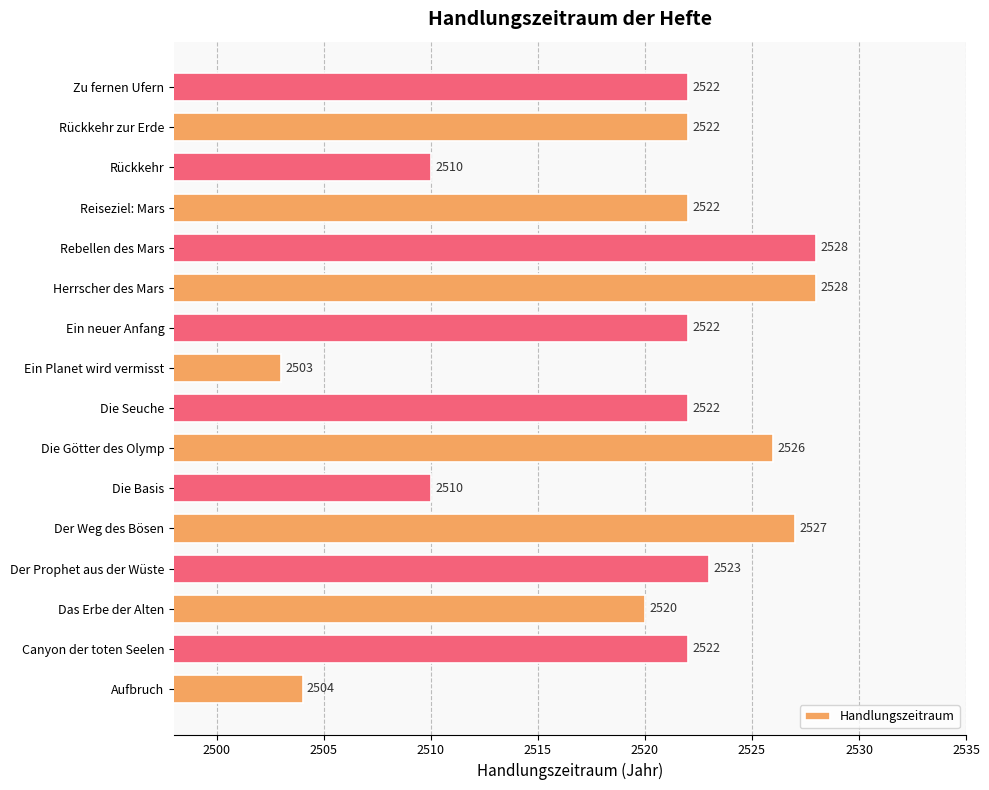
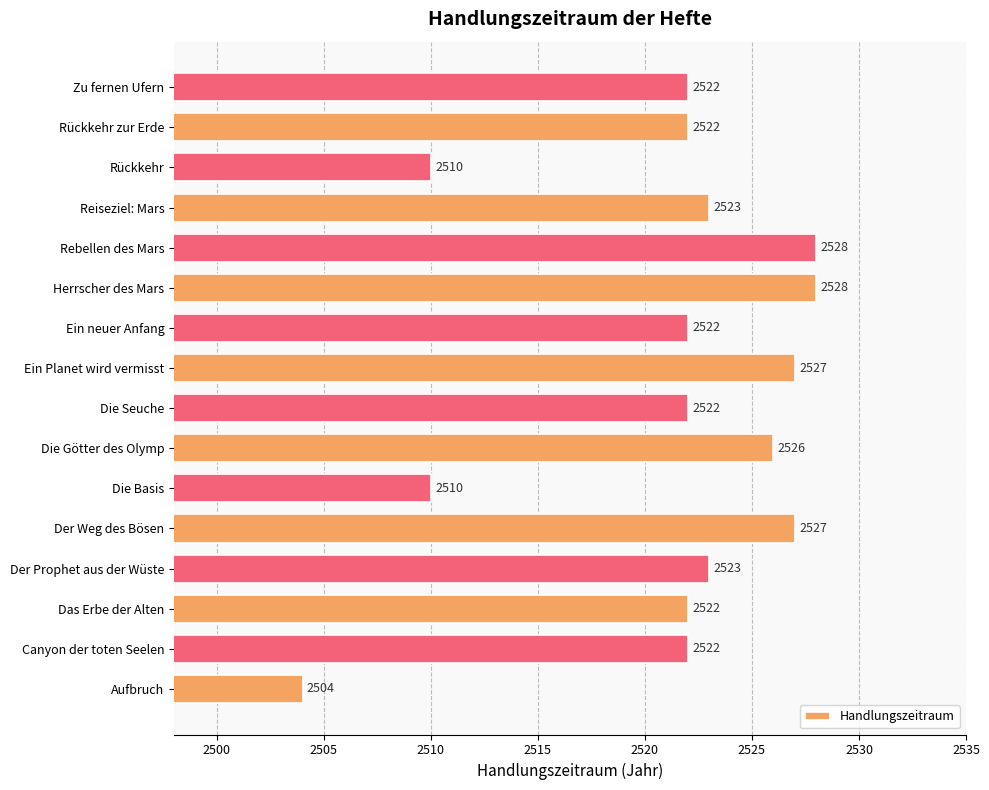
Reiseziel: Mars: 2522 -> 2523
Ein Planet wird vermisst: 2503 -> 2527
Das Erbe der Alten: 2520 -> 2522
